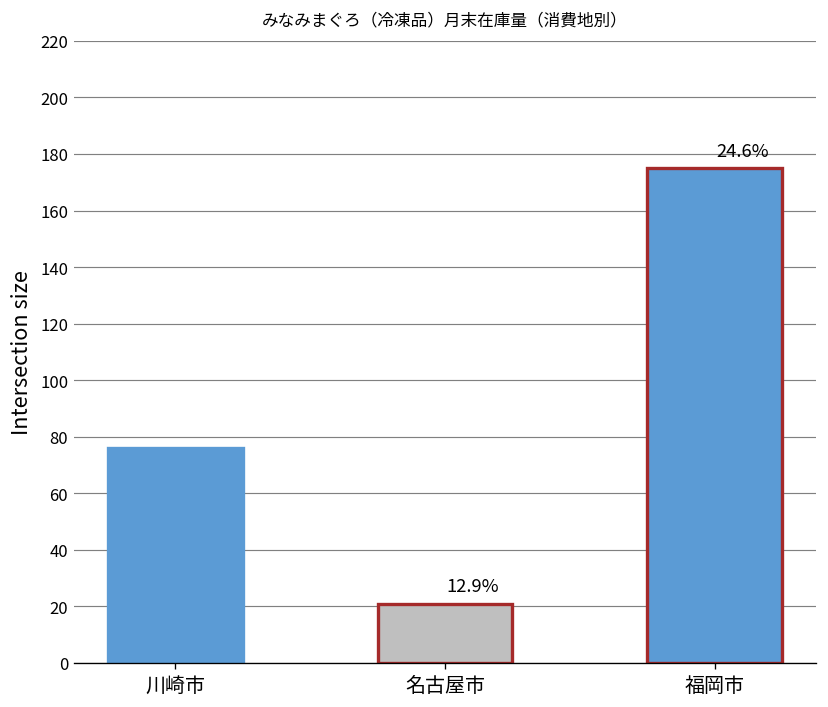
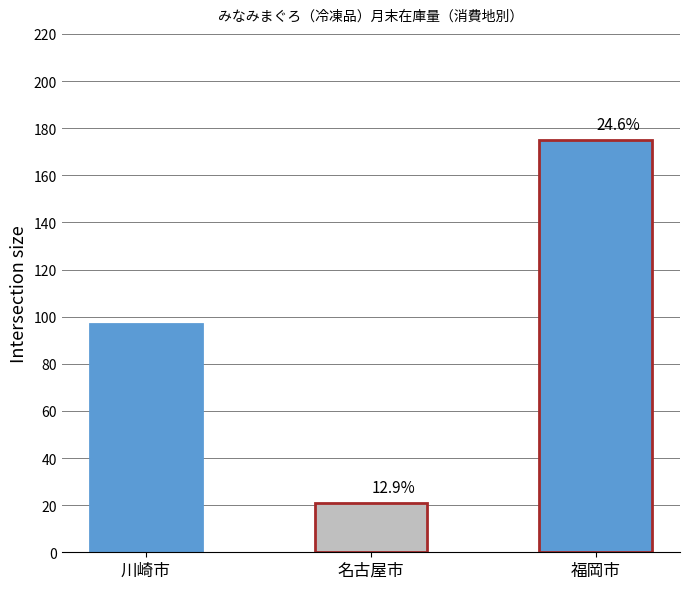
川崎市: 76 -> 97
